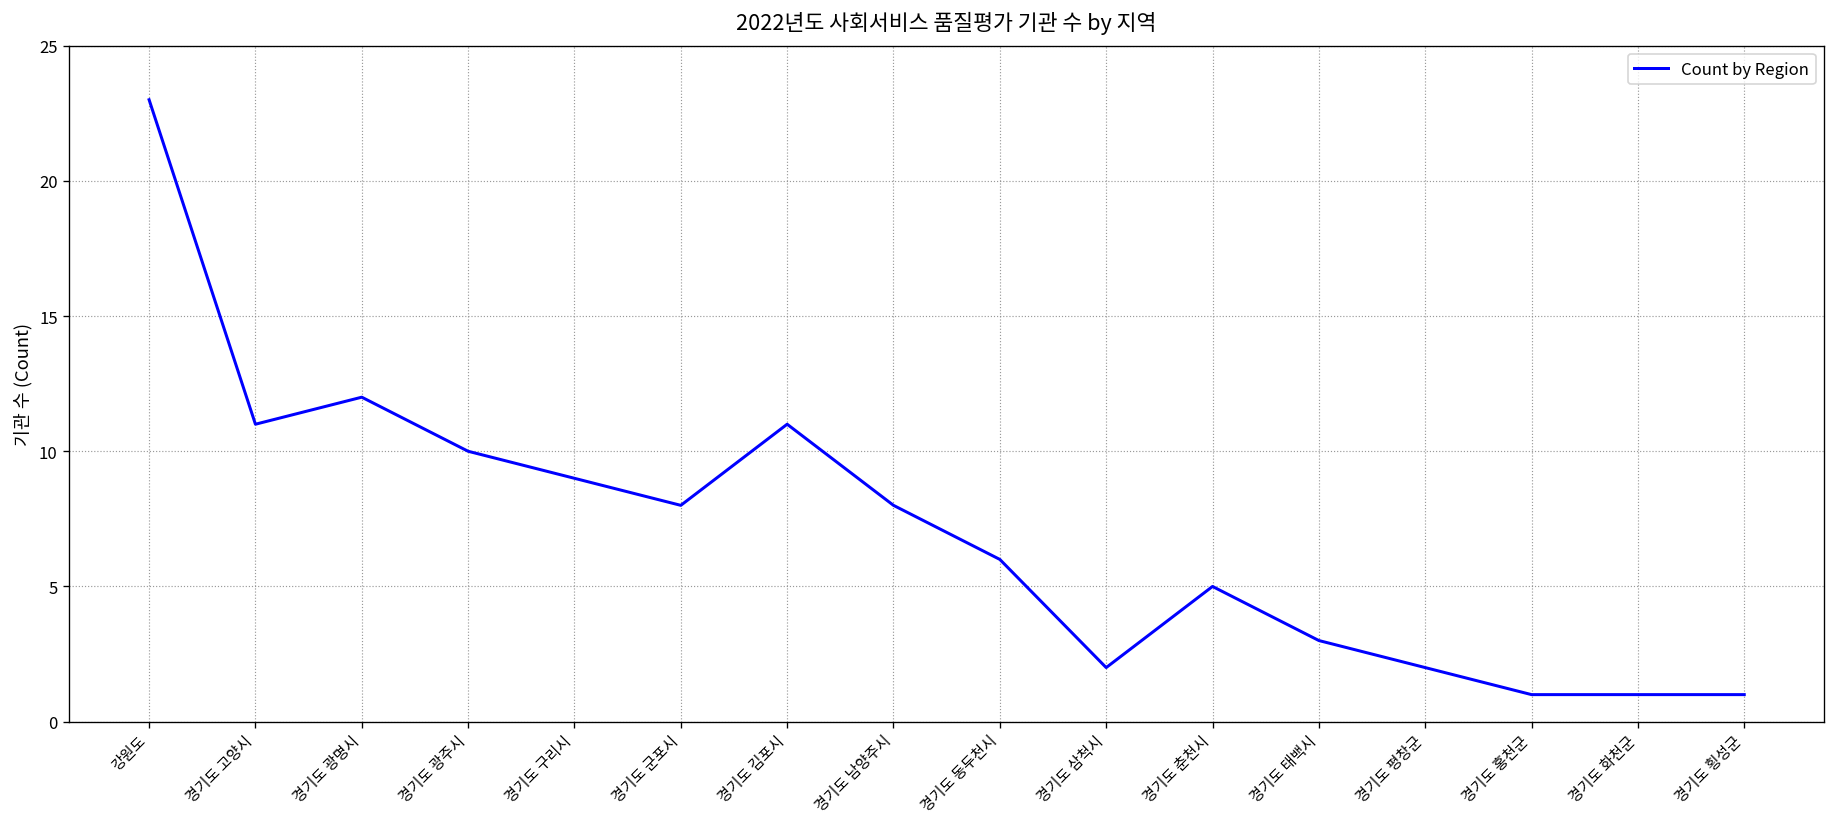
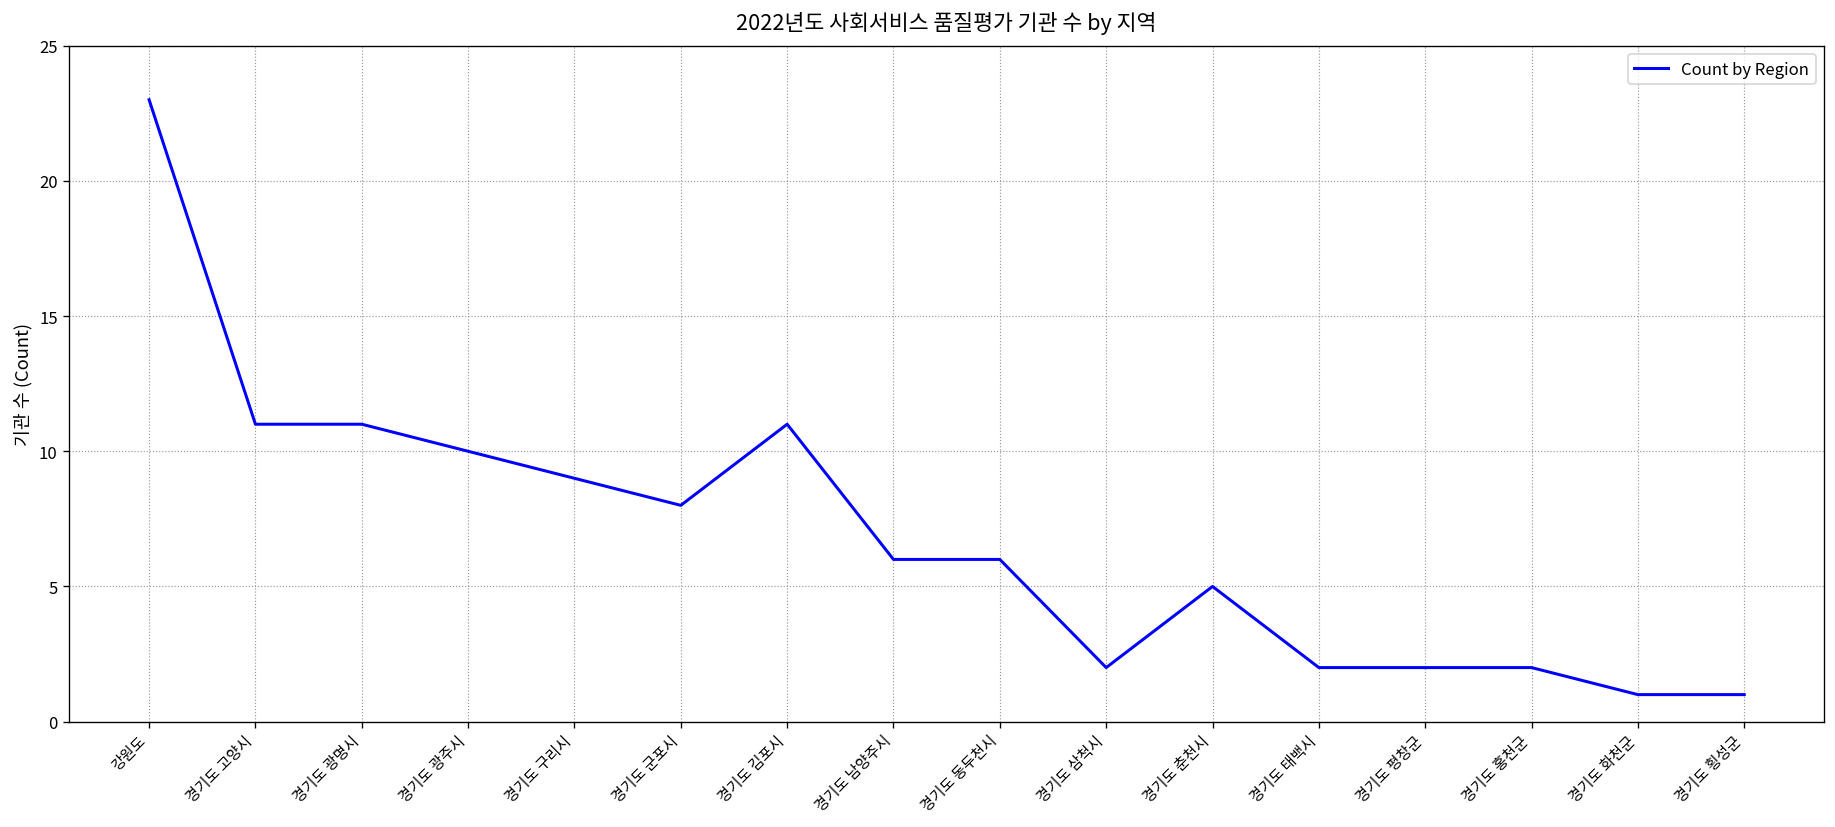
경기도 광명시: 12 -> 11
경기도 남양주시: 8 -> 6
경기도 태백시: 3 -> 2
경기도 홍천군: 1 -> 2
